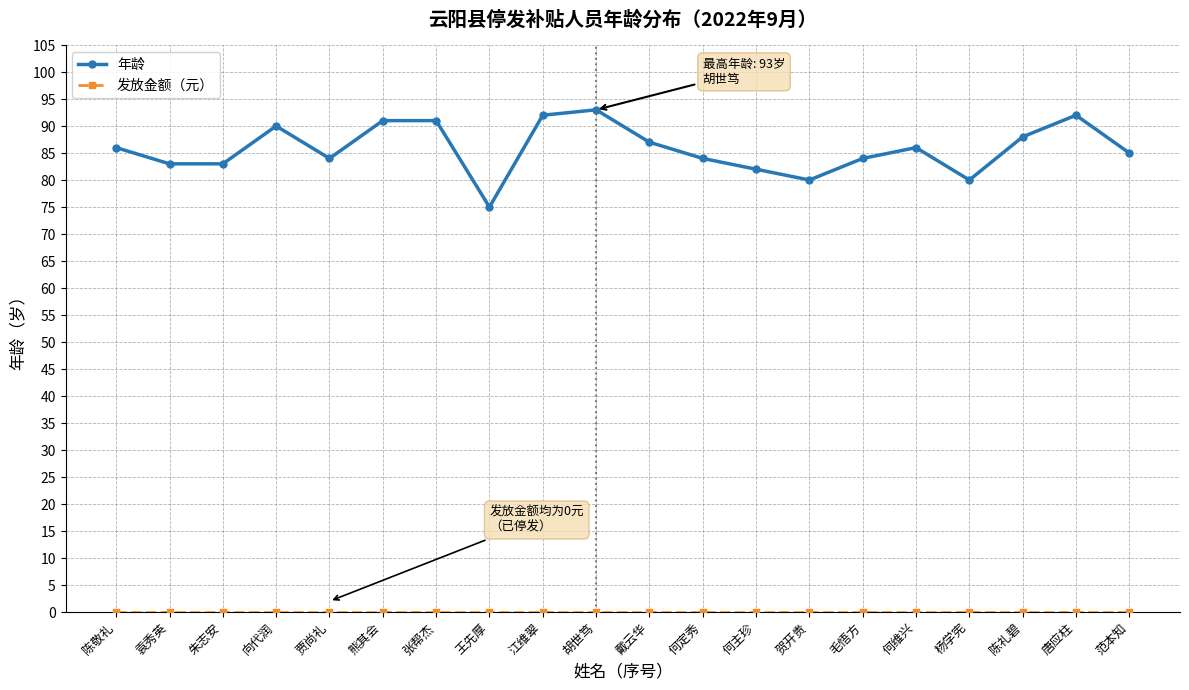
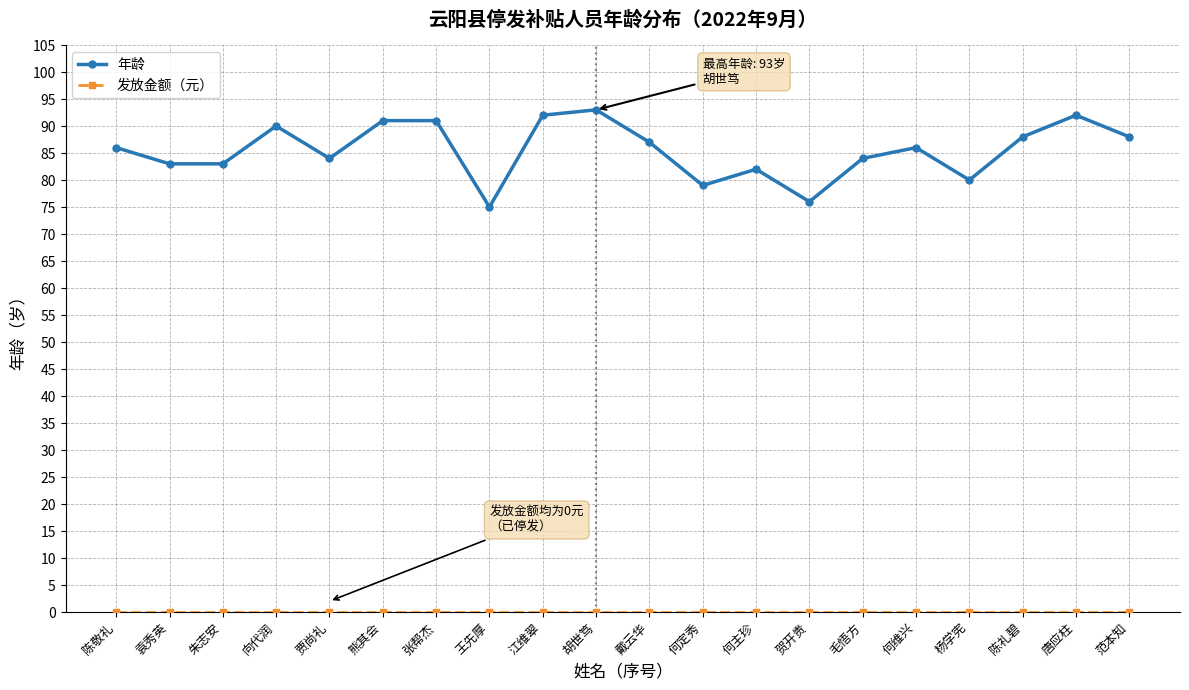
年龄, 何定秀: 84 -> 79
年龄, 贺开贵: 80 -> 76
年龄, 范本知: 85 -> 88
